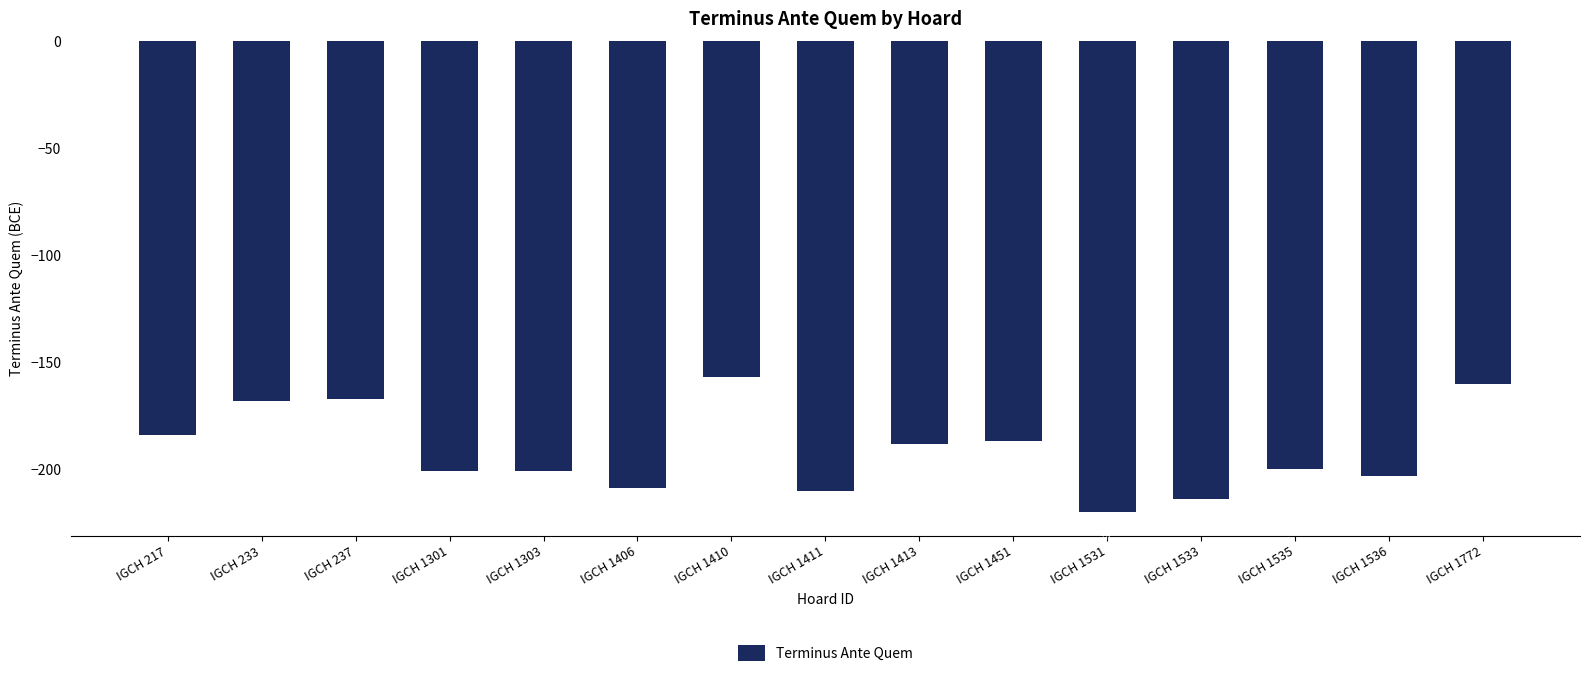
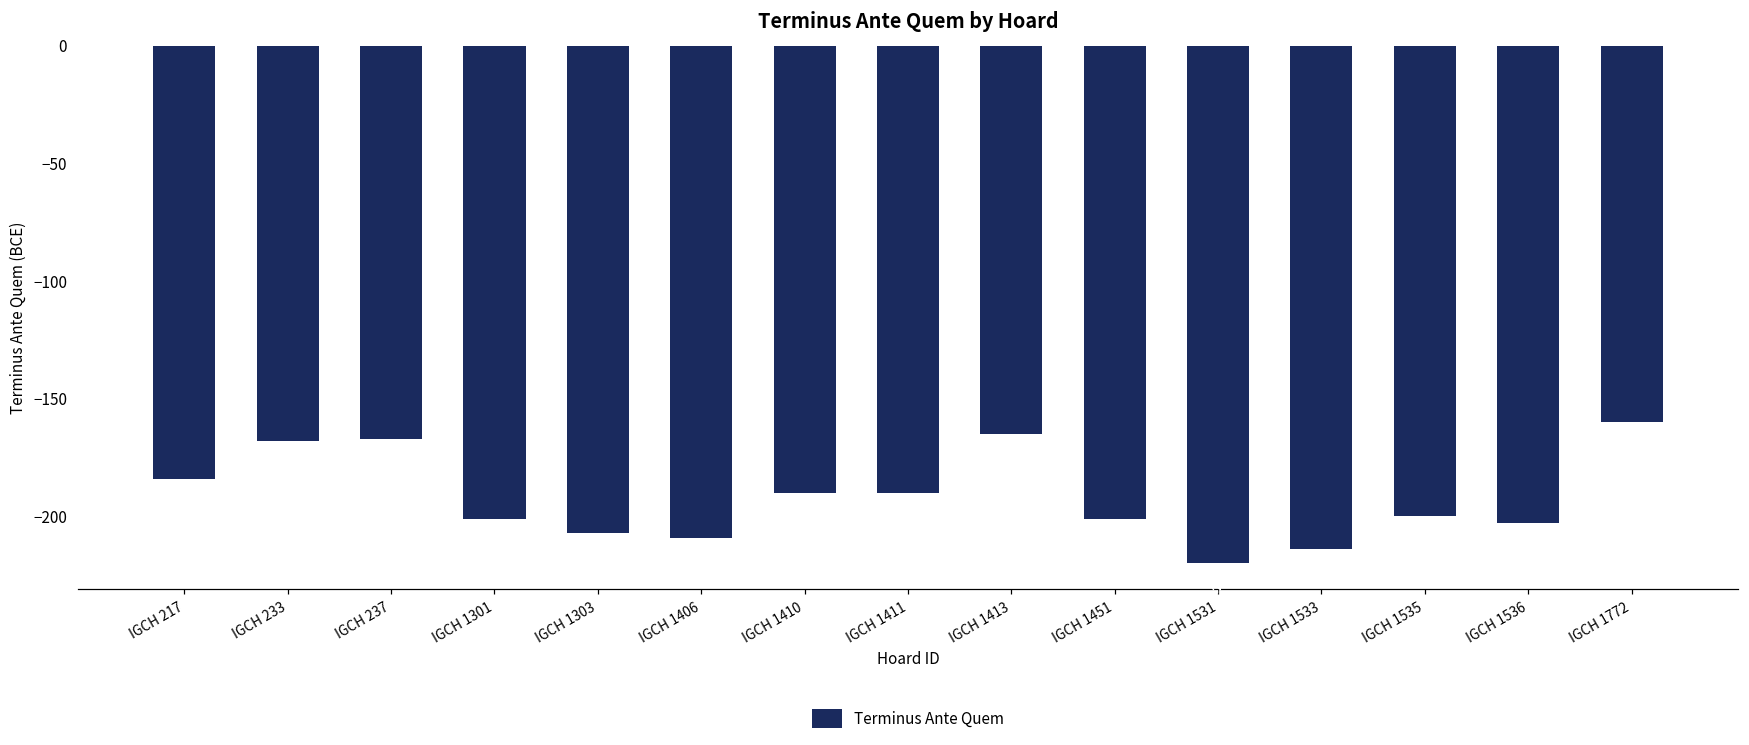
IGCH 1303: -201 -> -207
IGCH 1410: -157 -> -190
IGCH 1411: -210 -> -190
IGCH 1413: -188 -> -165
IGCH 1451: -187 -> -201
